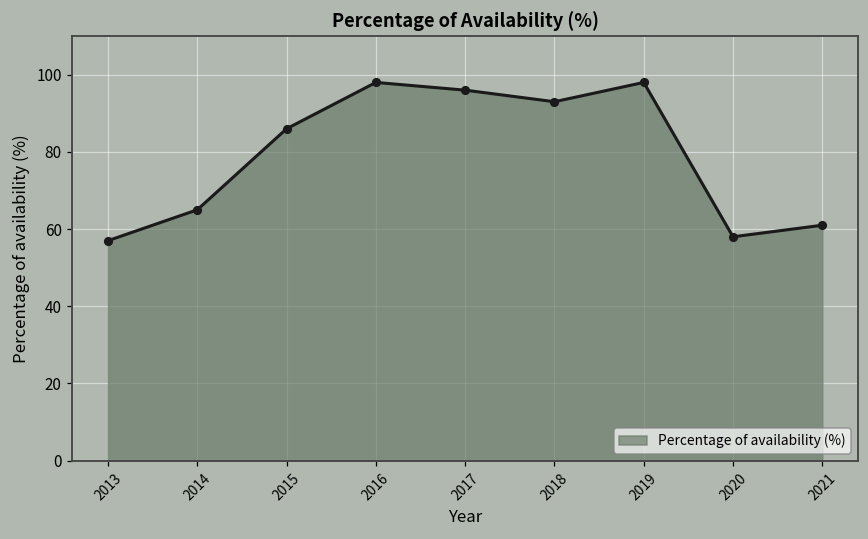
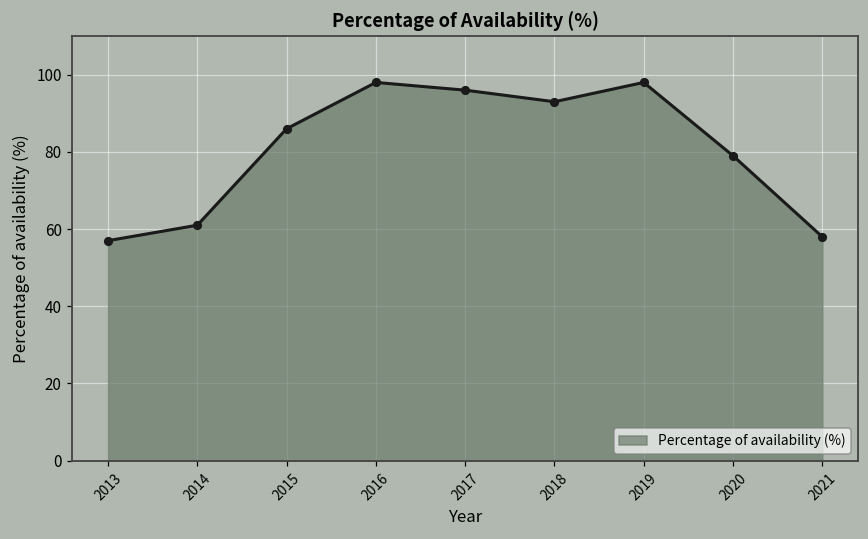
2014: 65 -> 61
2020: 58 -> 79
2021: 61 -> 58
